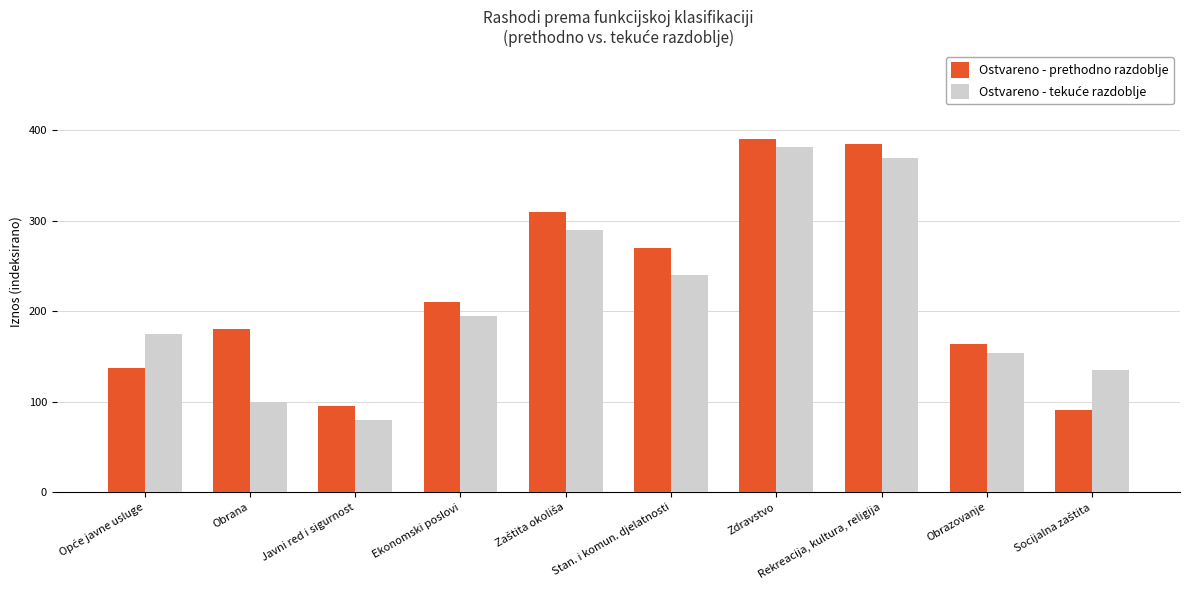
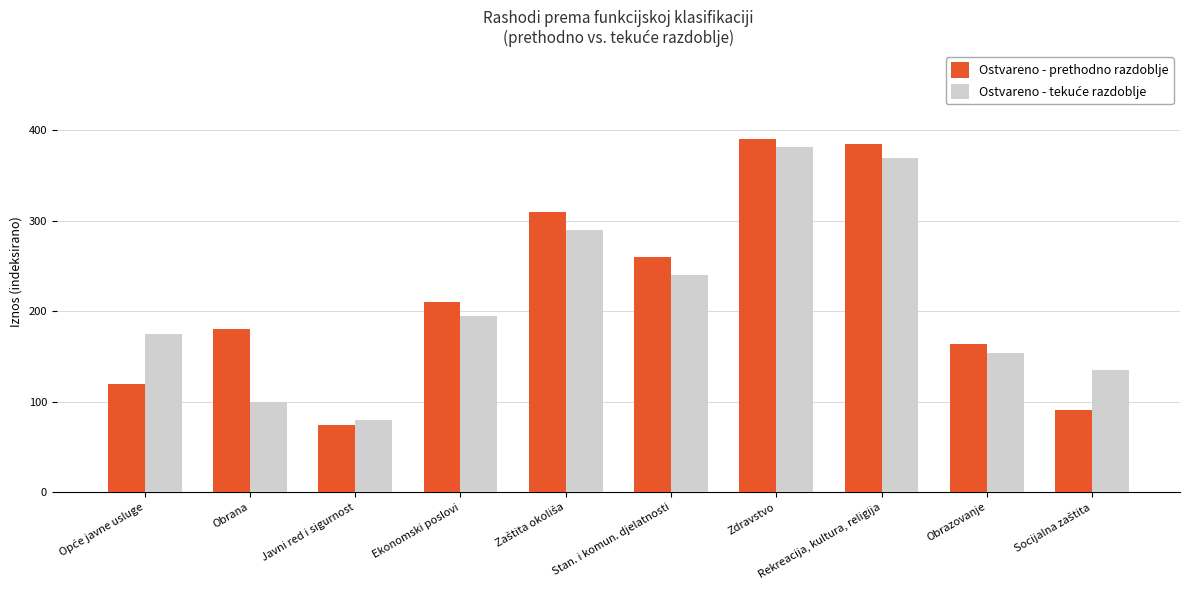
Ostvareno - prethodno razdoblje, Opće javne usluge: 140 -> 120
Ostvareno - prethodno razdoblje, Javni red i sigurnost: 100 -> 70
Ostvareno - prethodno razdoblje, Stan. i komun. djelatnosti: 270 -> 260
